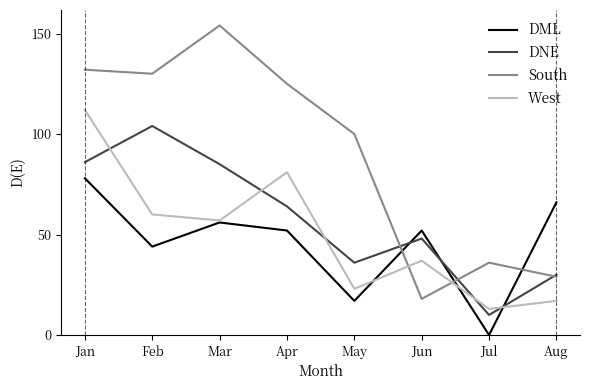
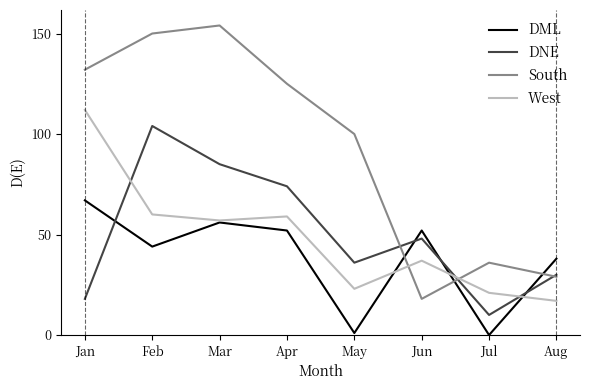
DML, Jan: 78 -> 67
DNE, Jan: 86 -> 18
South, Feb: 130 -> 150
DNE, Apr: 64 -> 74
West, Apr: 81 -> 59
DML, May: 17 -> 1
West, Jul: 13 -> 21
DML, Aug: 66 -> 38
